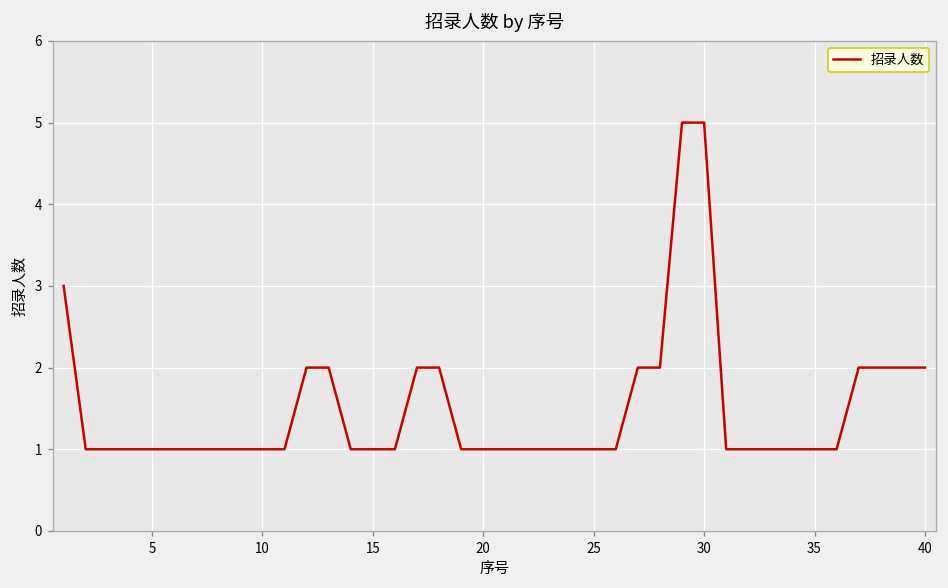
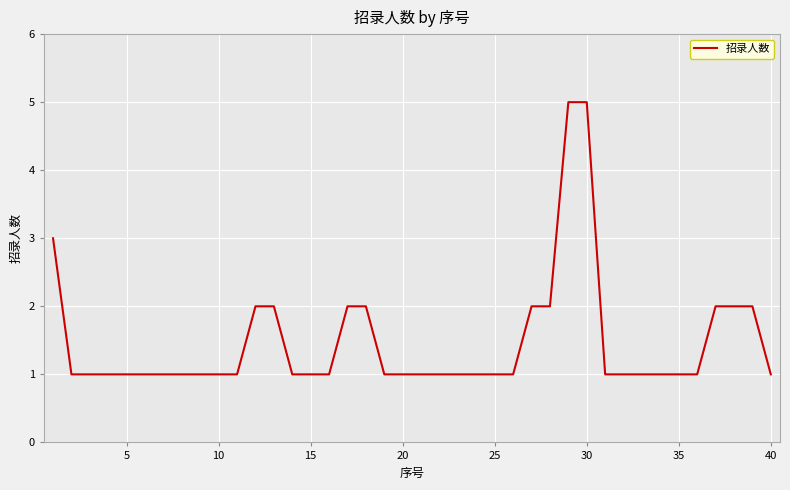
40: 2 -> 1
